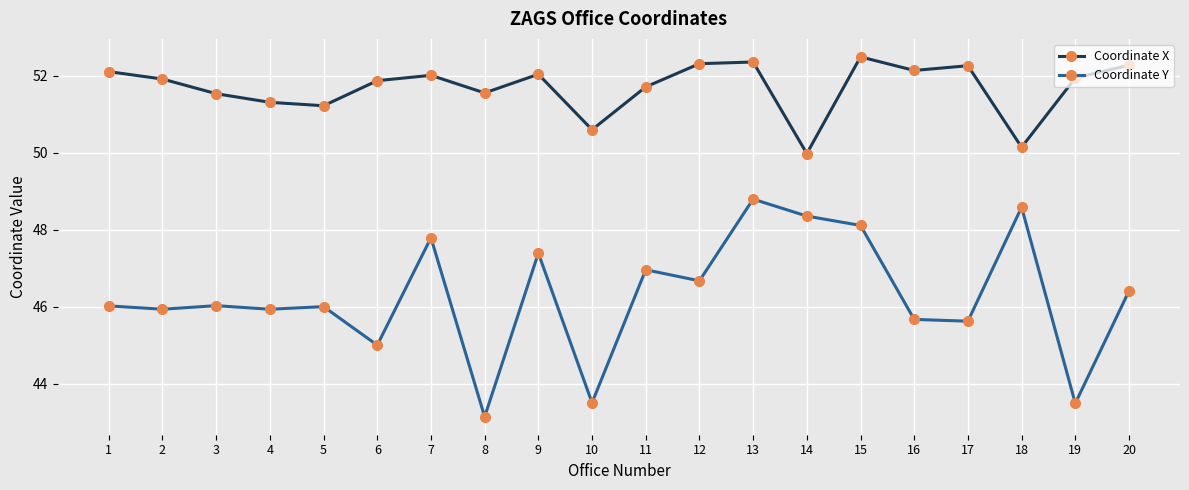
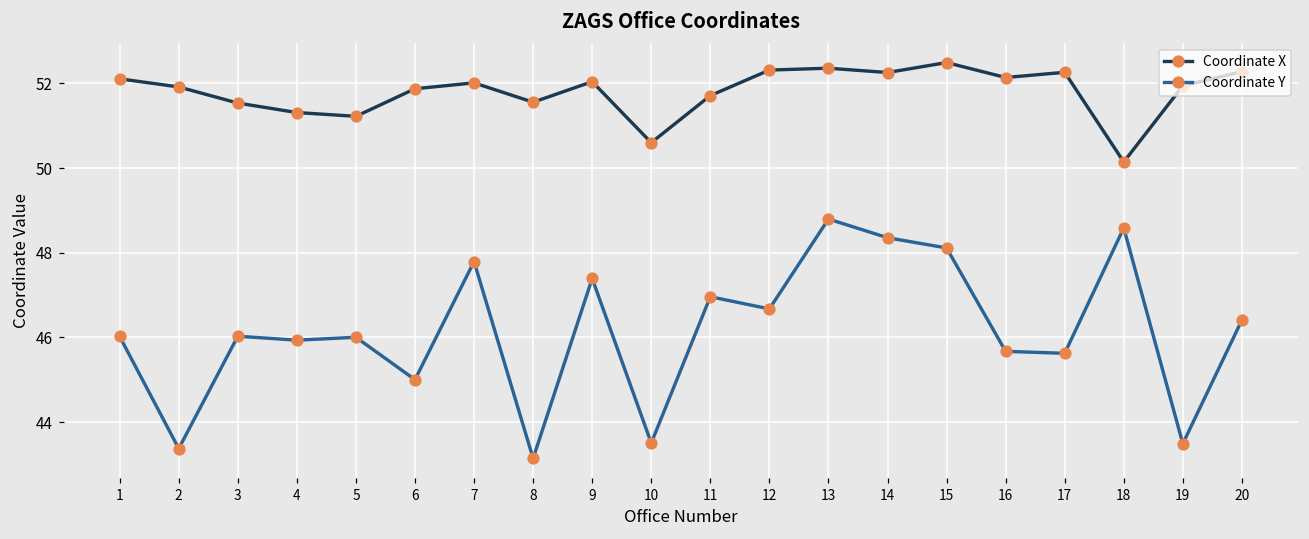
Coordinate Y, 2: 45.9 -> 43.4
Coordinate X, 14: 50.0 -> 52.3
